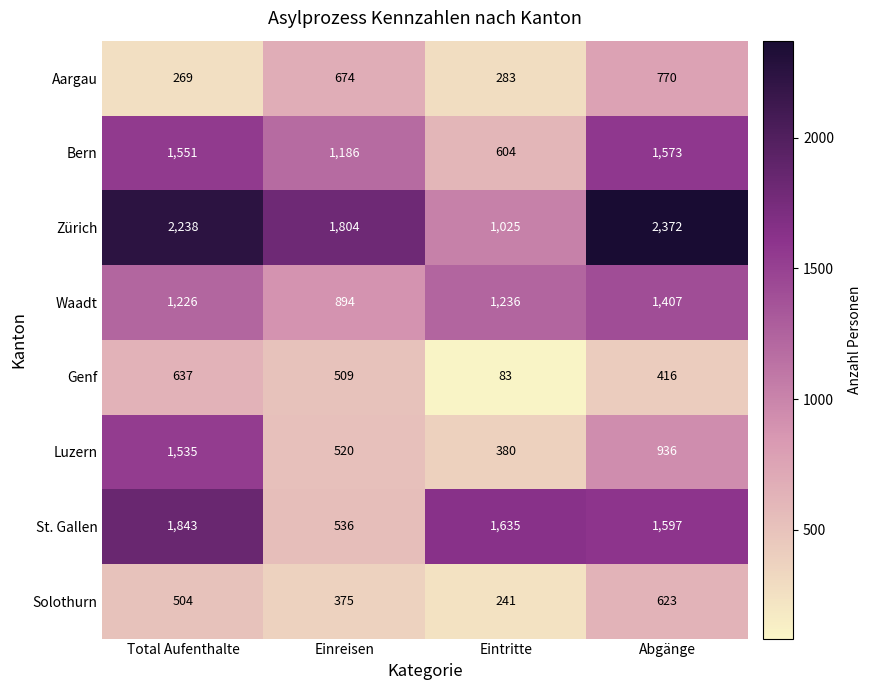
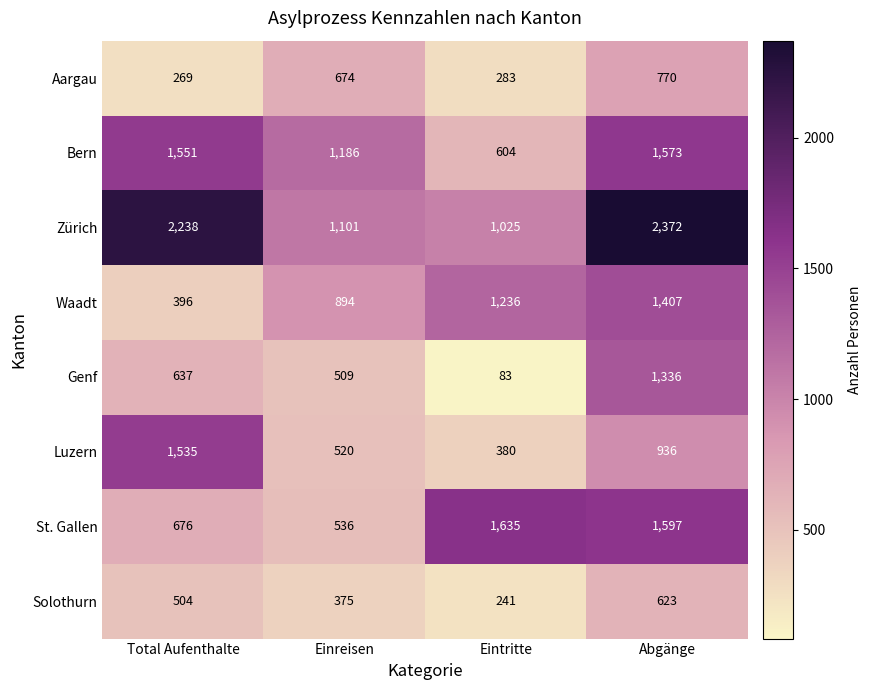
Zürich, Einreisen: 1,804 -> 1,101
Waadt, Total Aufenthalte: 1,226 -> 396
Genf, Abgänge: 416 -> 1,336
St. Gallen, Total Aufenthalte: 1,843 -> 676
